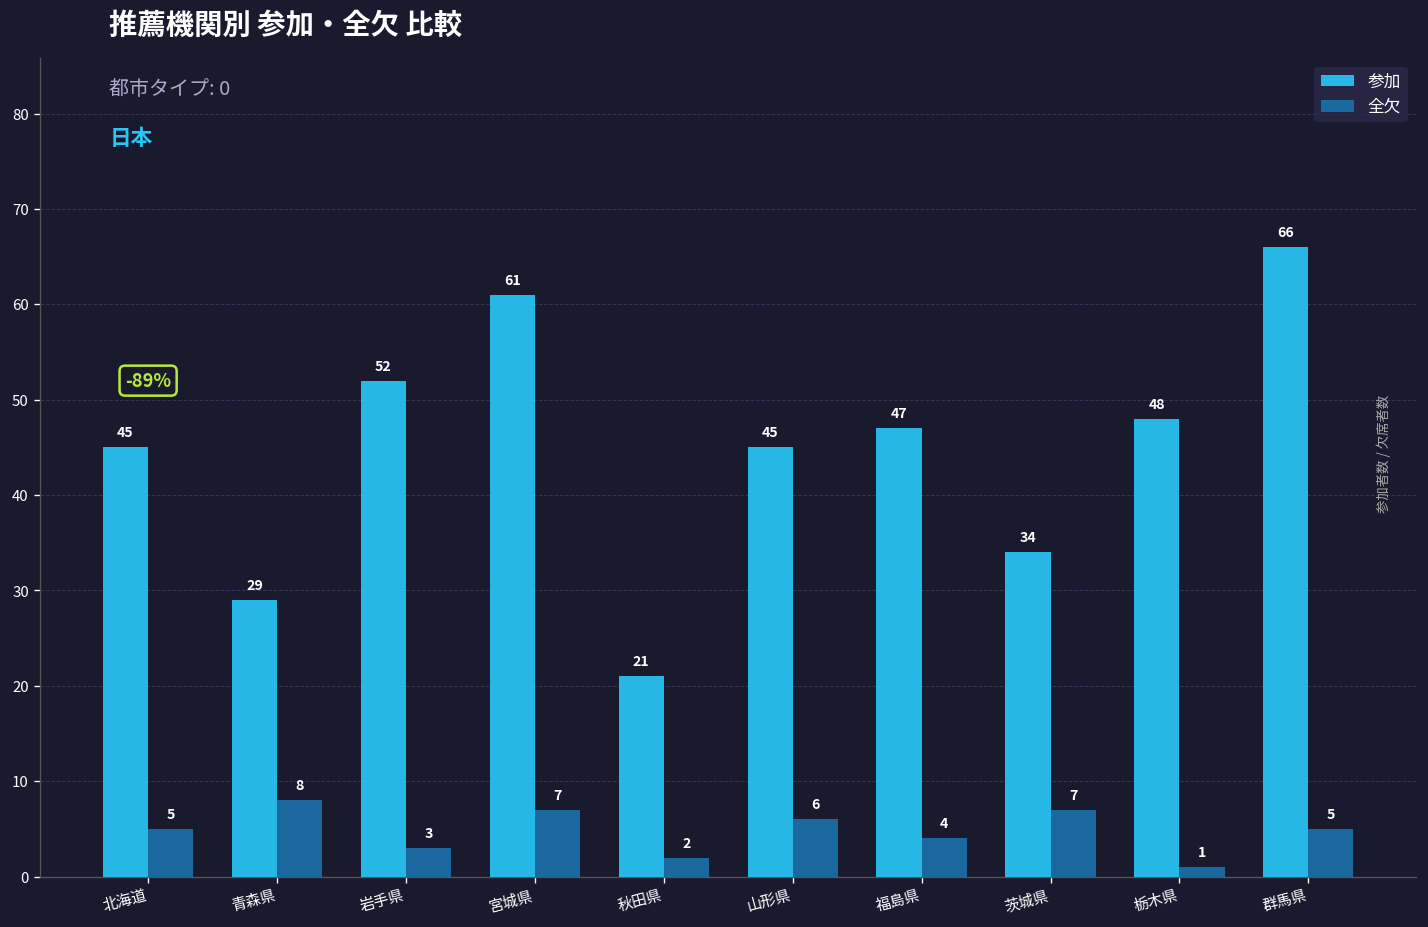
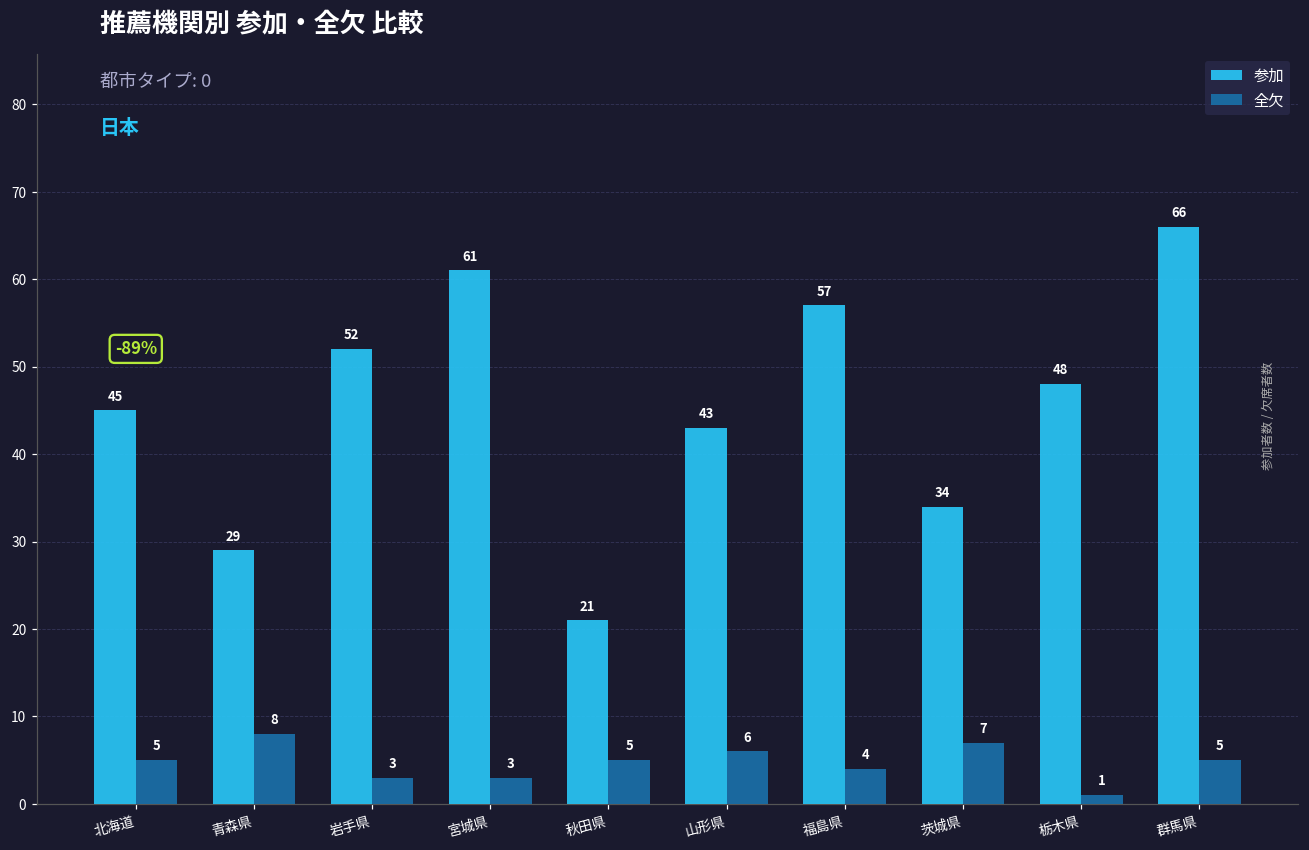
全欠, 宮城県: 7 -> 3
全欠, 秋田県: 2 -> 5
参加, 山形県: 45 -> 43
参加, 福島県: 47 -> 57
